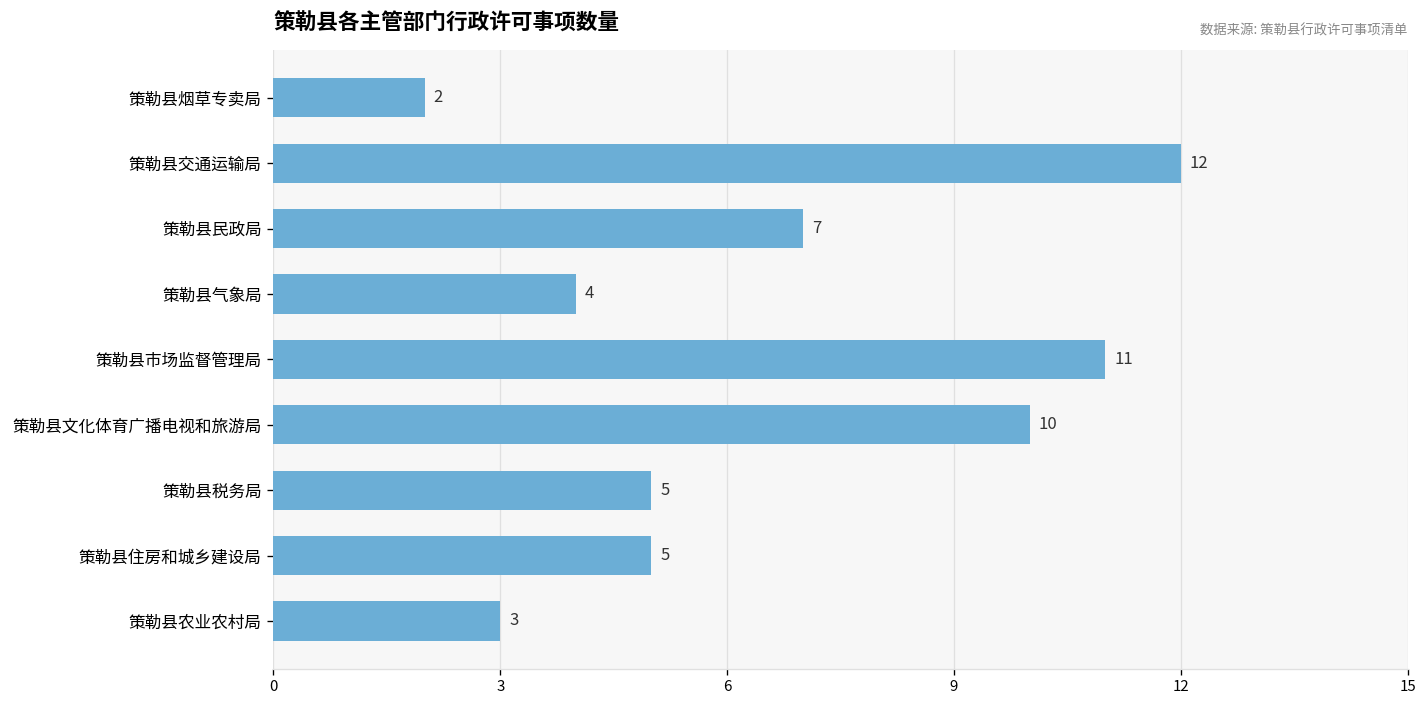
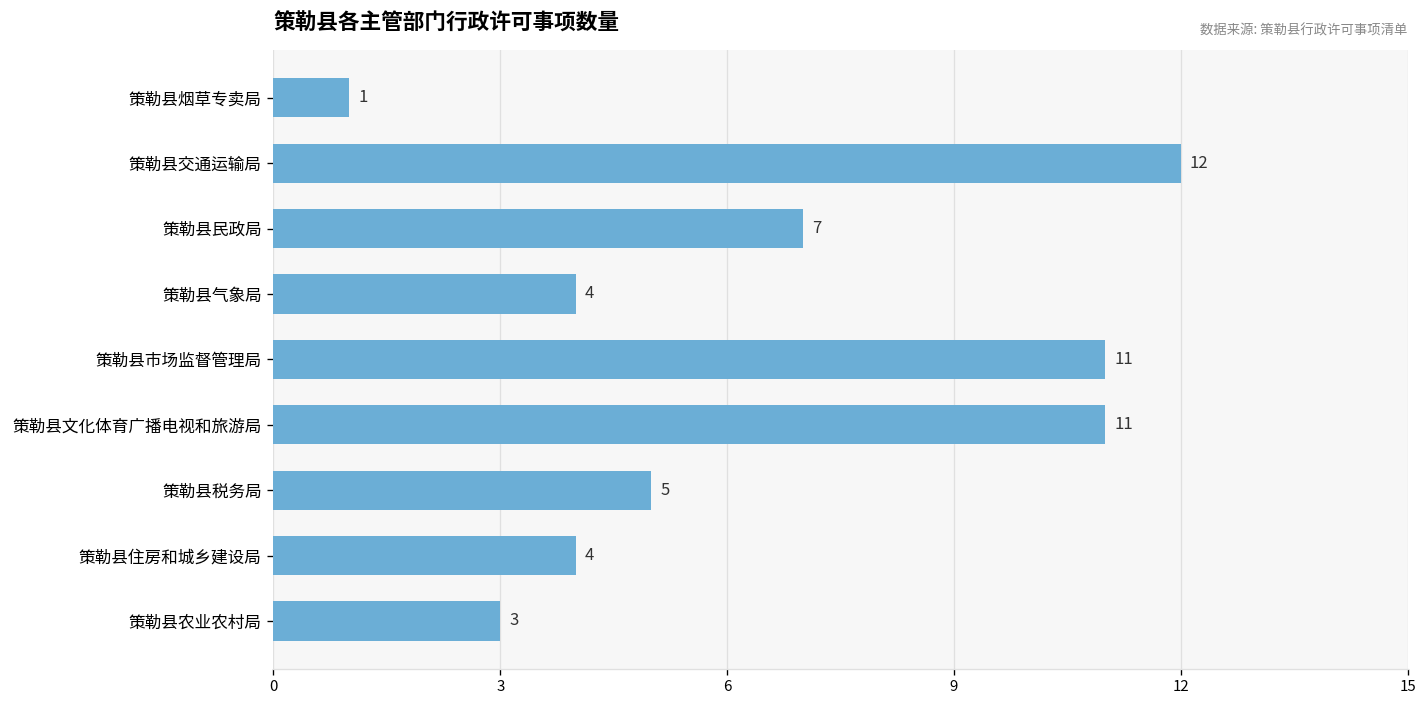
策勒县烟草专卖局: 2 -> 1
策勒县文化体育广播电视和旅游局: 10 -> 11
策勒县住房和城乡建设局: 5 -> 4
